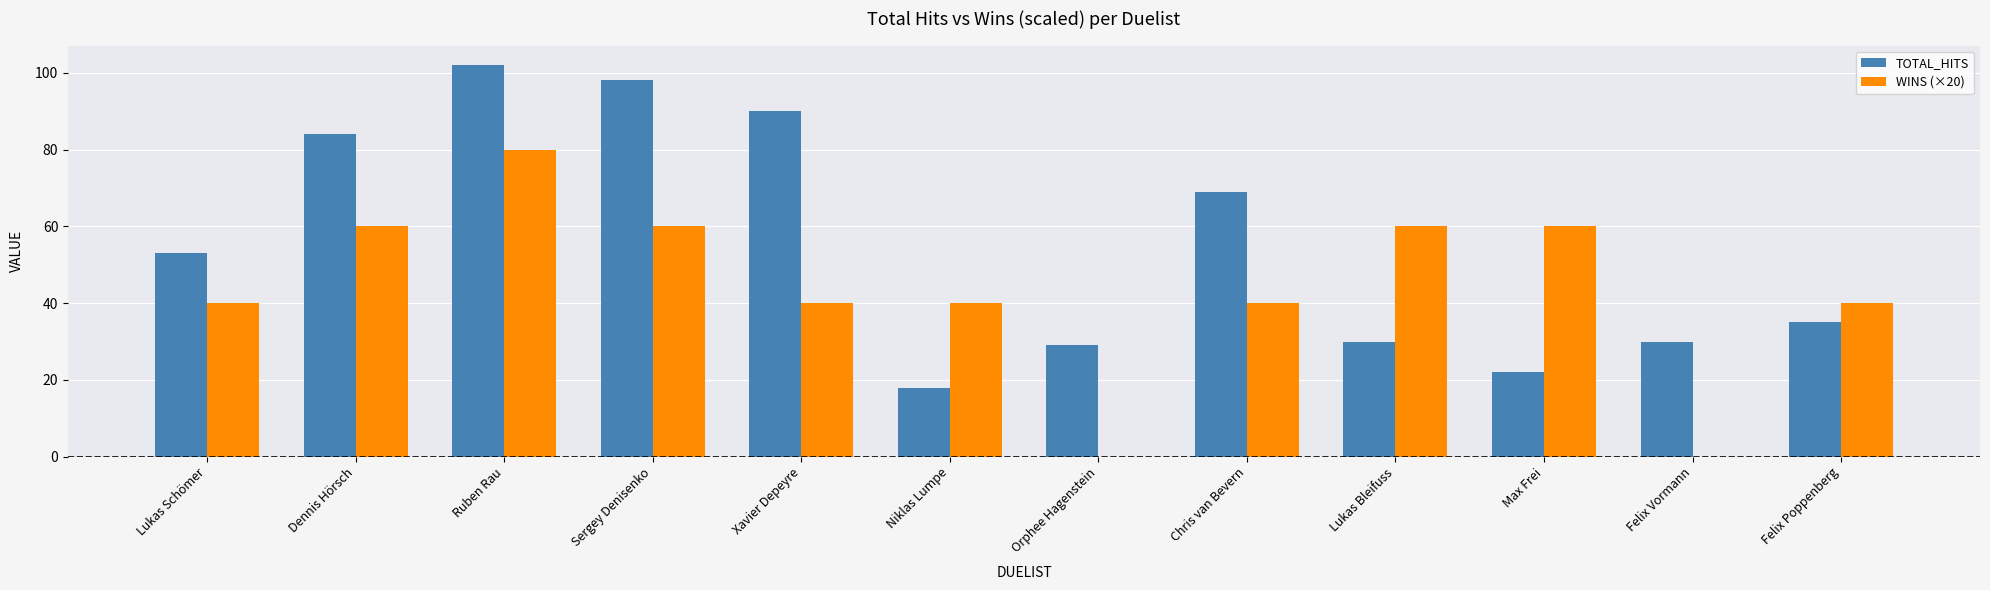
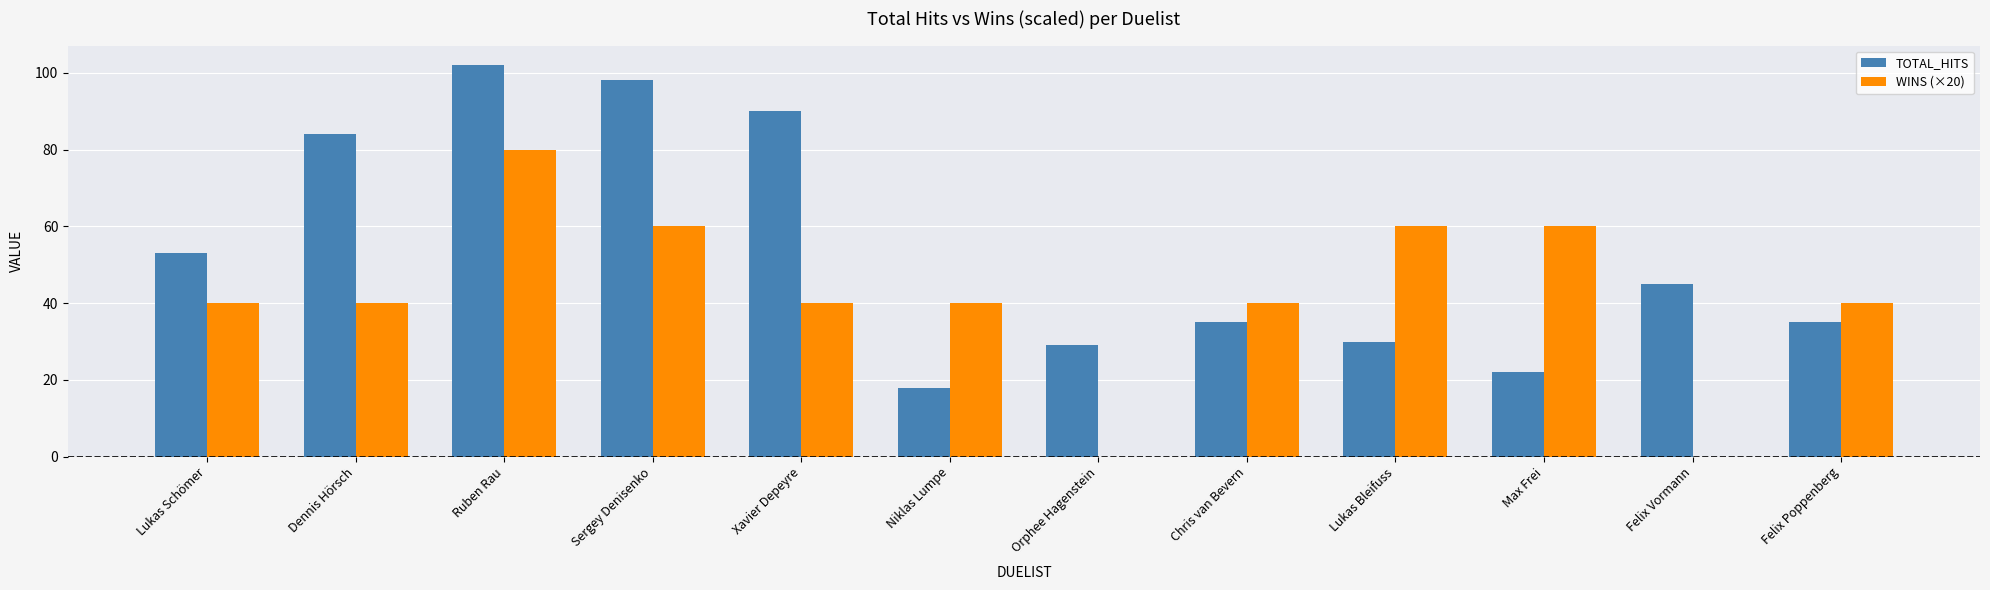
WINS (×20), Dennis Hörsch: 60 -> 40
TOTAL_HITS, Chris van Bevern: 69 -> 35
TOTAL_HITS, Felix Vormann: 30 -> 45
